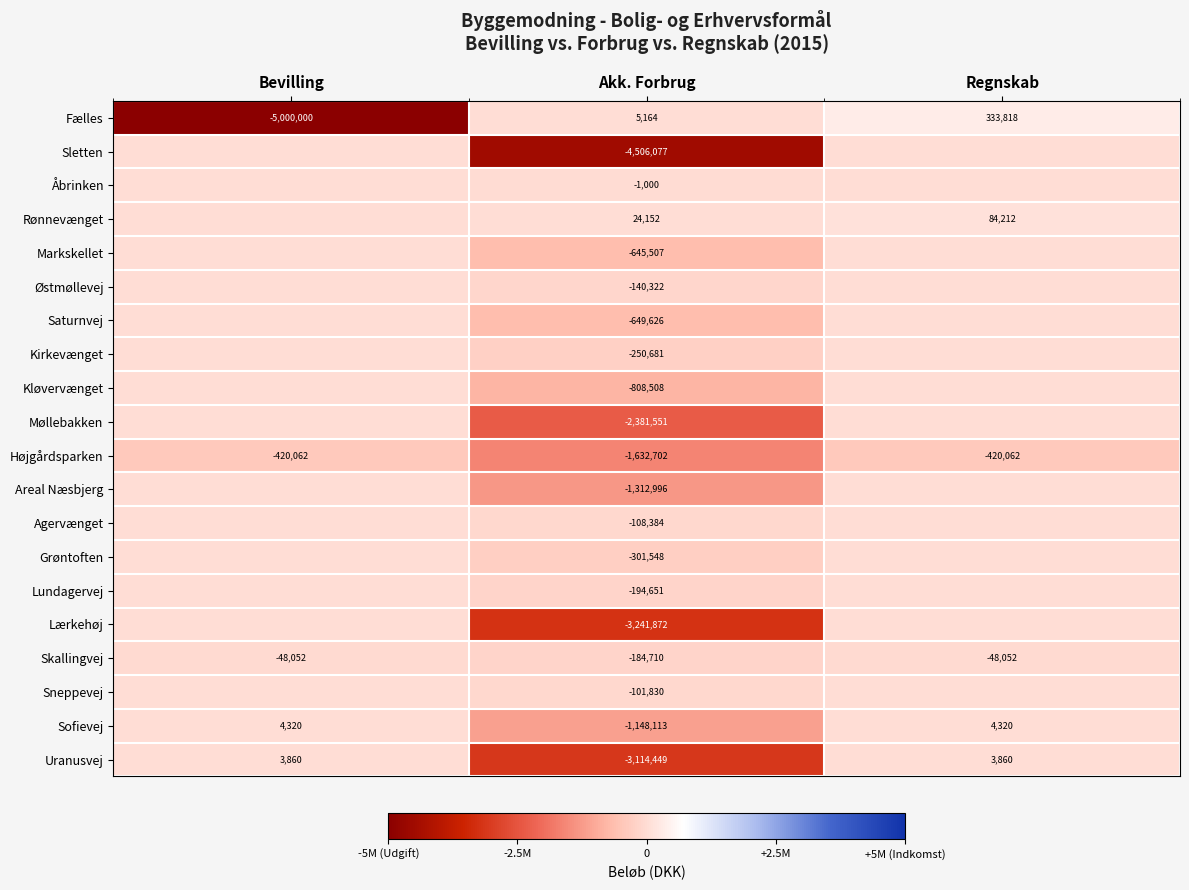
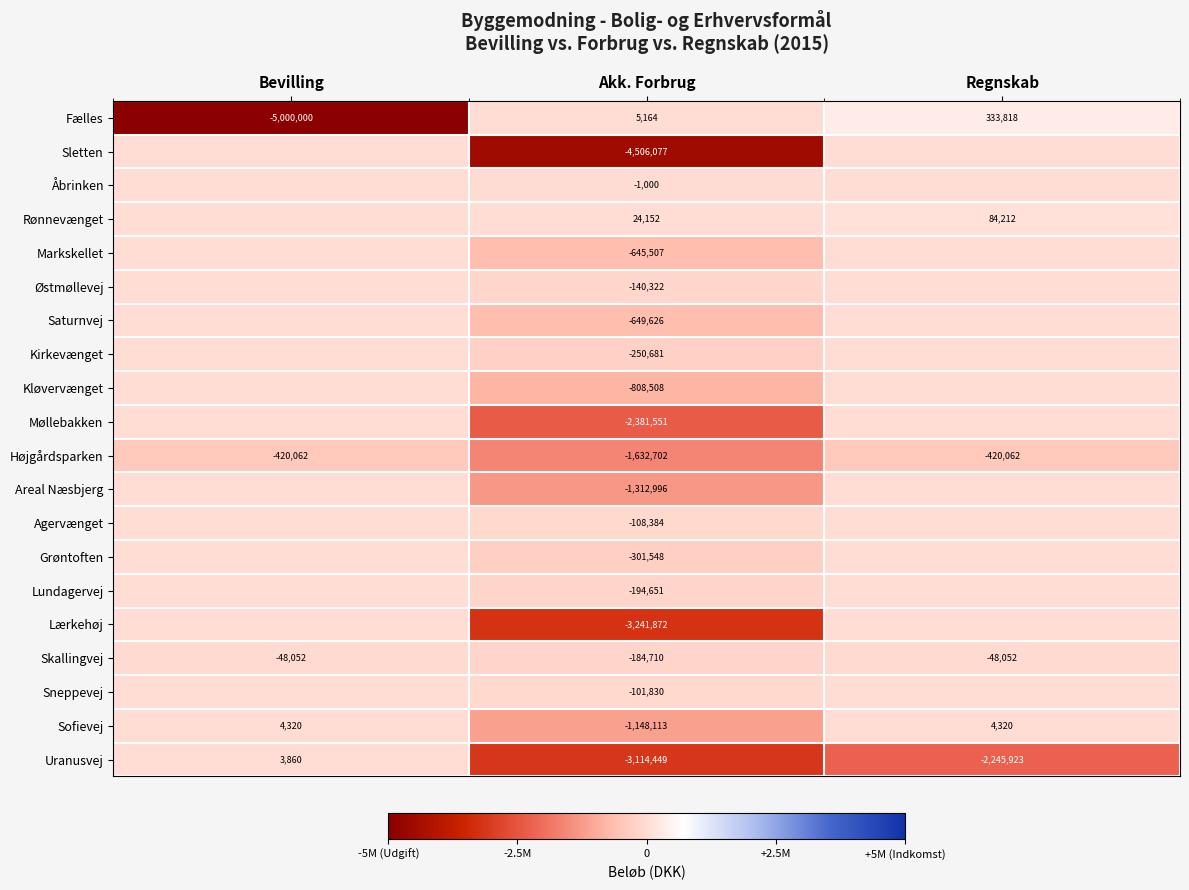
Uranusvej, Regnskab: 3,860 -> -2,245,923
